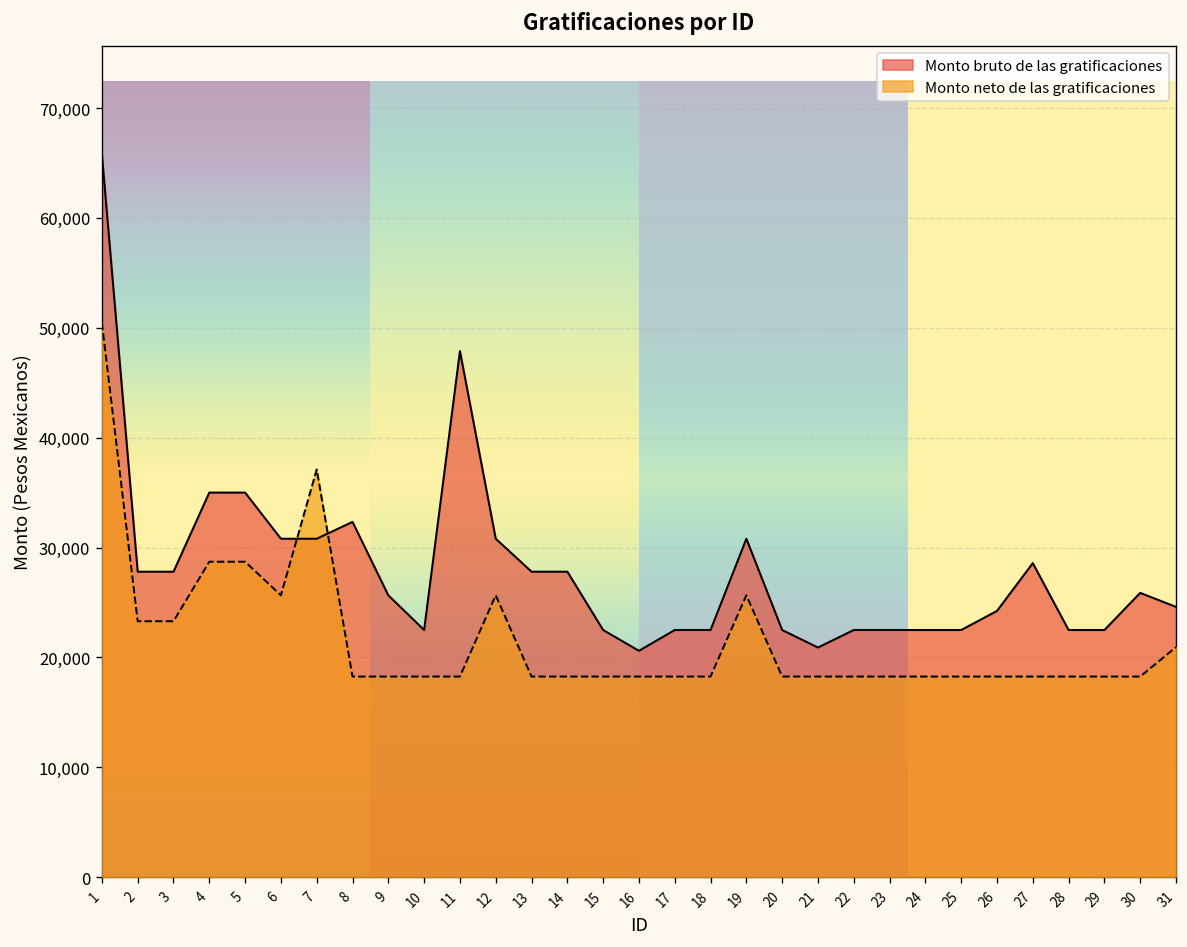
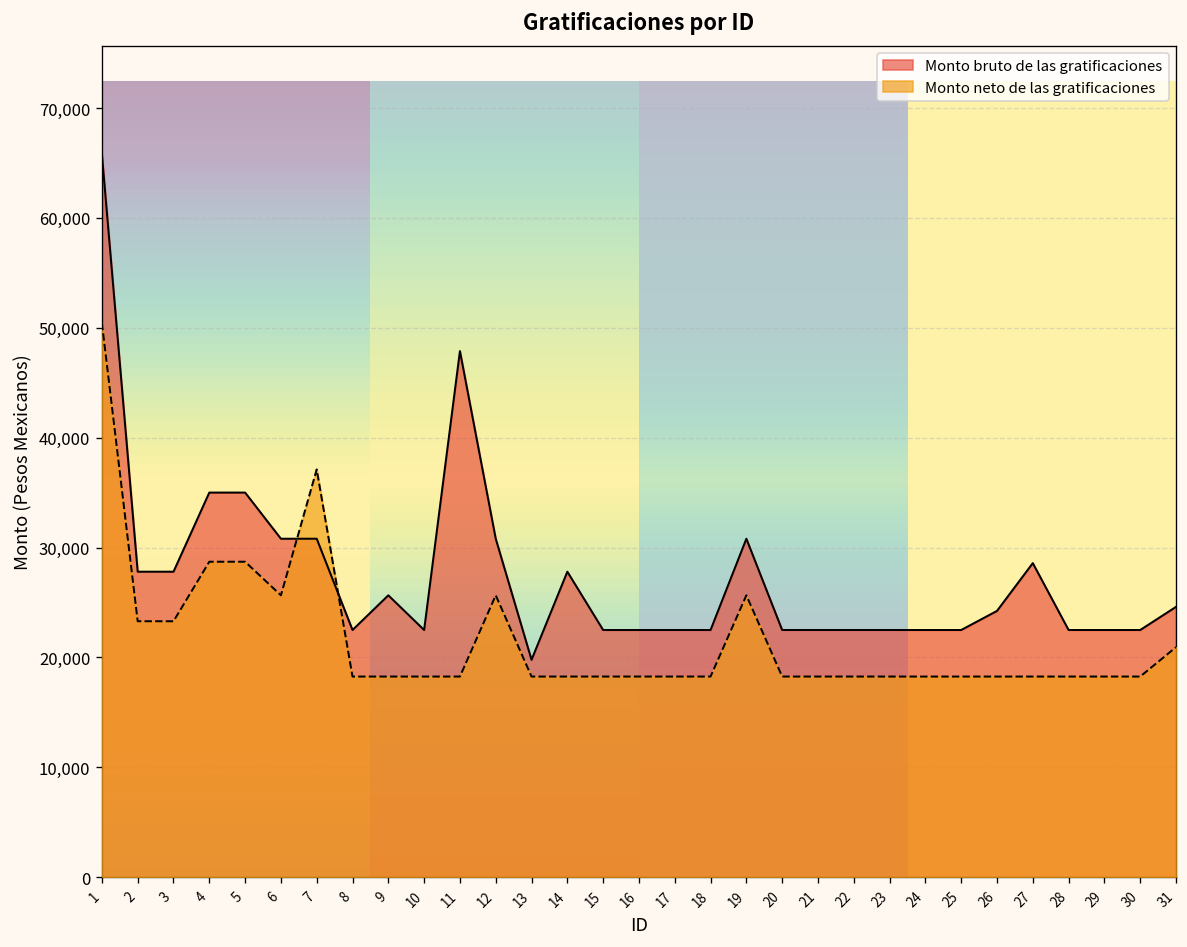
Monto bruto de las gratificaciones, 8: 32,000 -> 22,000
Monto bruto de las gratificaciones, 13: 28,000 -> 20,000
Monto bruto de las gratificaciones, 16: 21,000 -> 22,000
Monto bruto de las gratificaciones, 21: 21,000 -> 22,000
Monto bruto de las gratificaciones, 30: 26,000 -> 22,000
